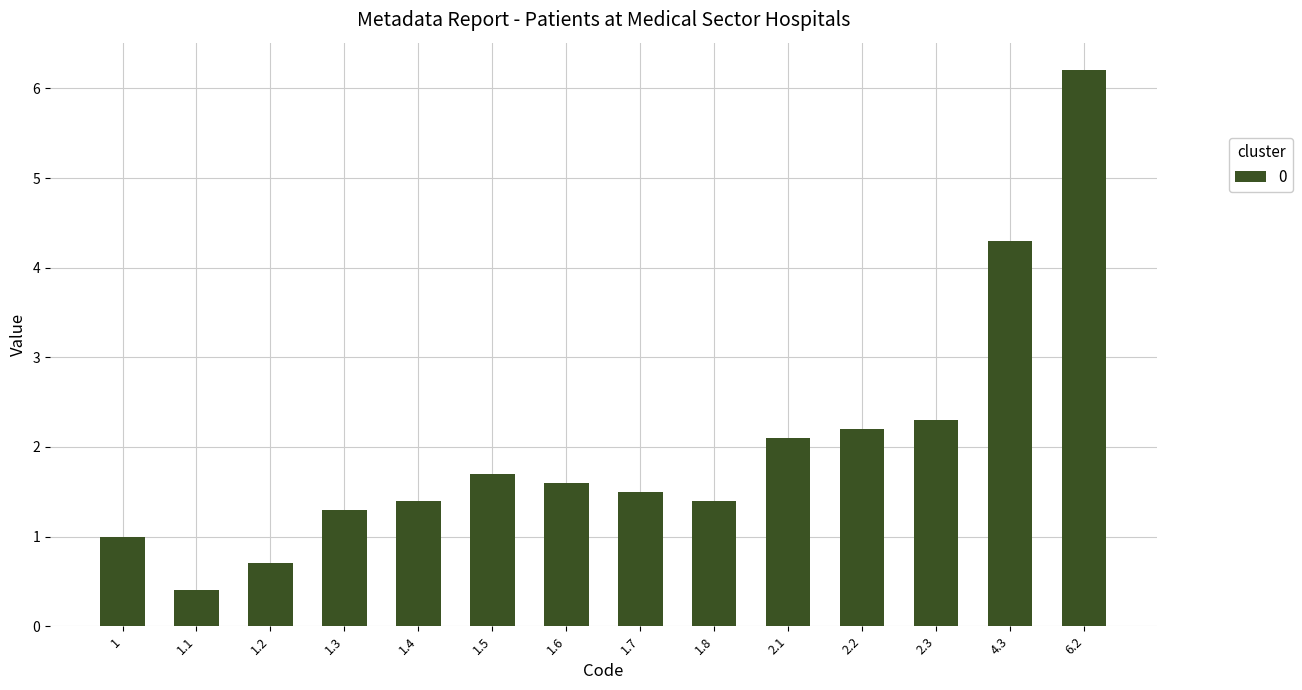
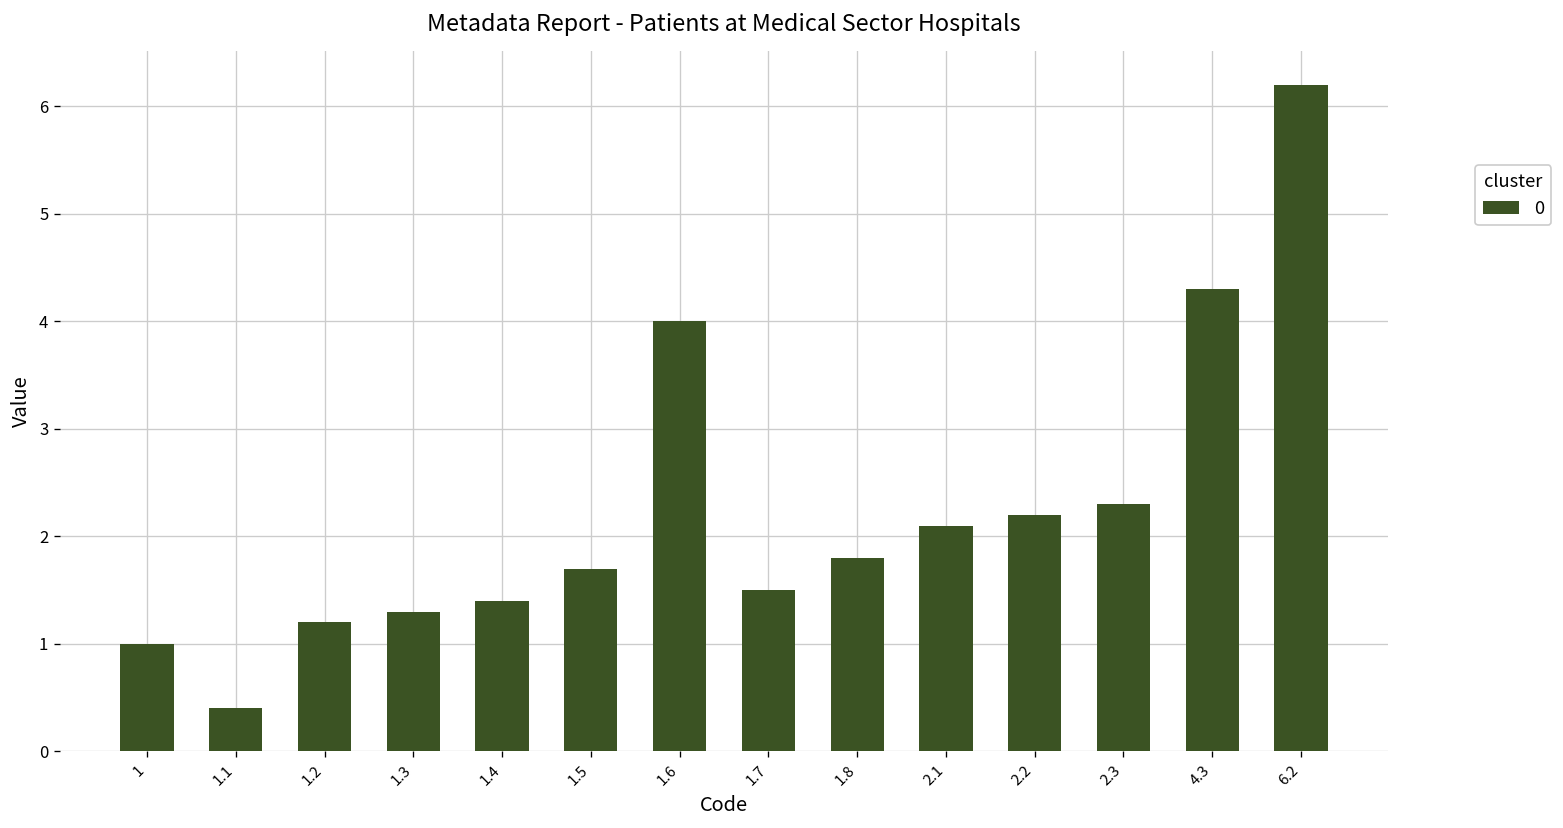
1.2: 0.7 -> 1.2
1.6: 1.6 -> 4.0
1.8: 1.4 -> 1.8
